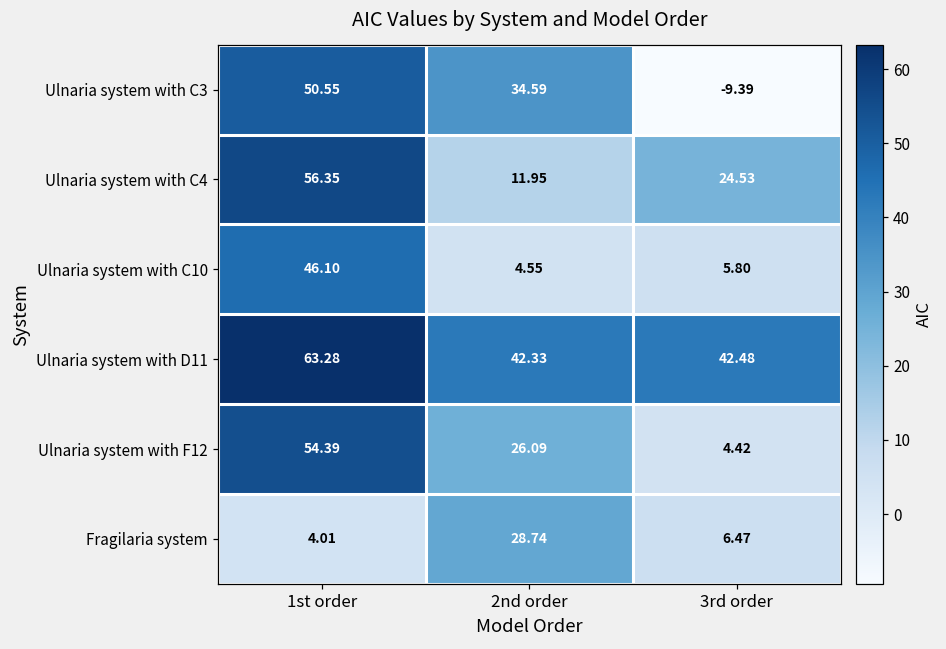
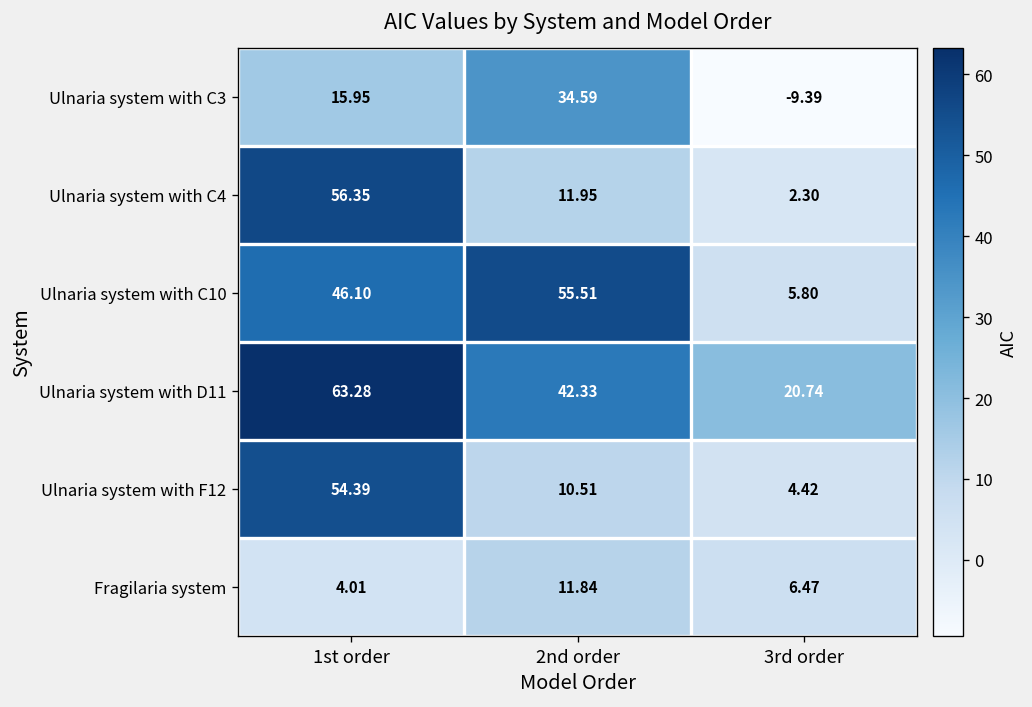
Ulnaria system with C3, 1st order: 50.55 -> 15.95
Ulnaria system with C4, 3rd order: 24.53 -> 2.30
Ulnaria system with C10, 2nd order: 4.55 -> 55.51
Ulnaria system with D11, 3rd order: 42.48 -> 20.74
Ulnaria system with F12, 2nd order: 26.09 -> 10.51
Fragilaria system, 2nd order: 28.74 -> 11.84
